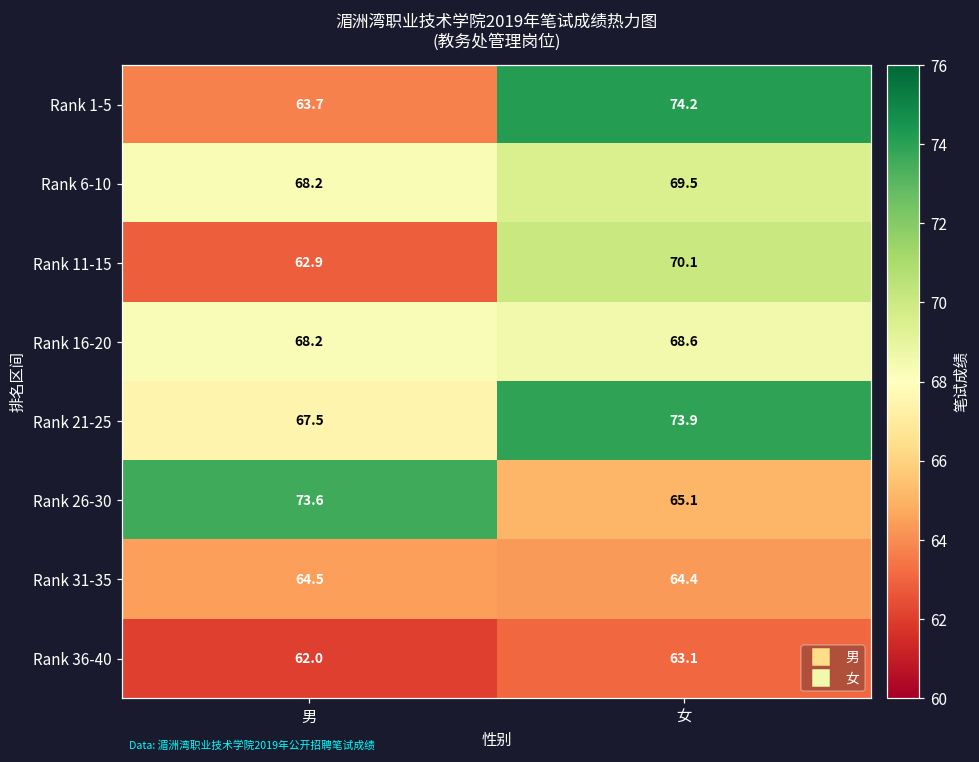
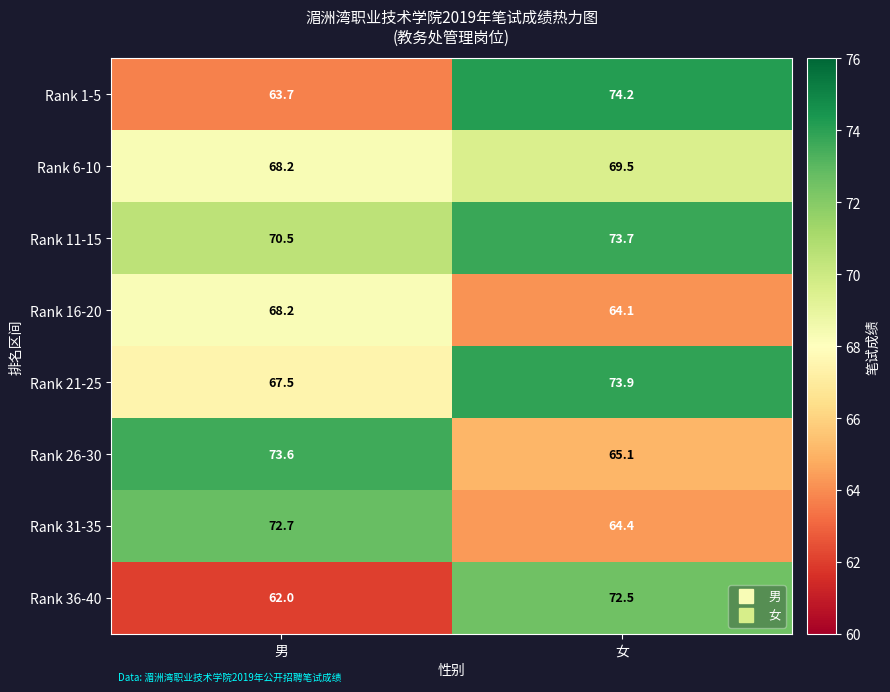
Rank 11-15, 男: 62.9 -> 70.5
Rank 11-15, 女: 70.1 -> 73.7
Rank 16-20, 女: 68.6 -> 64.1
Rank 31-35, 男: 64.5 -> 72.7
Rank 36-40, 女: 63.1 -> 72.5
